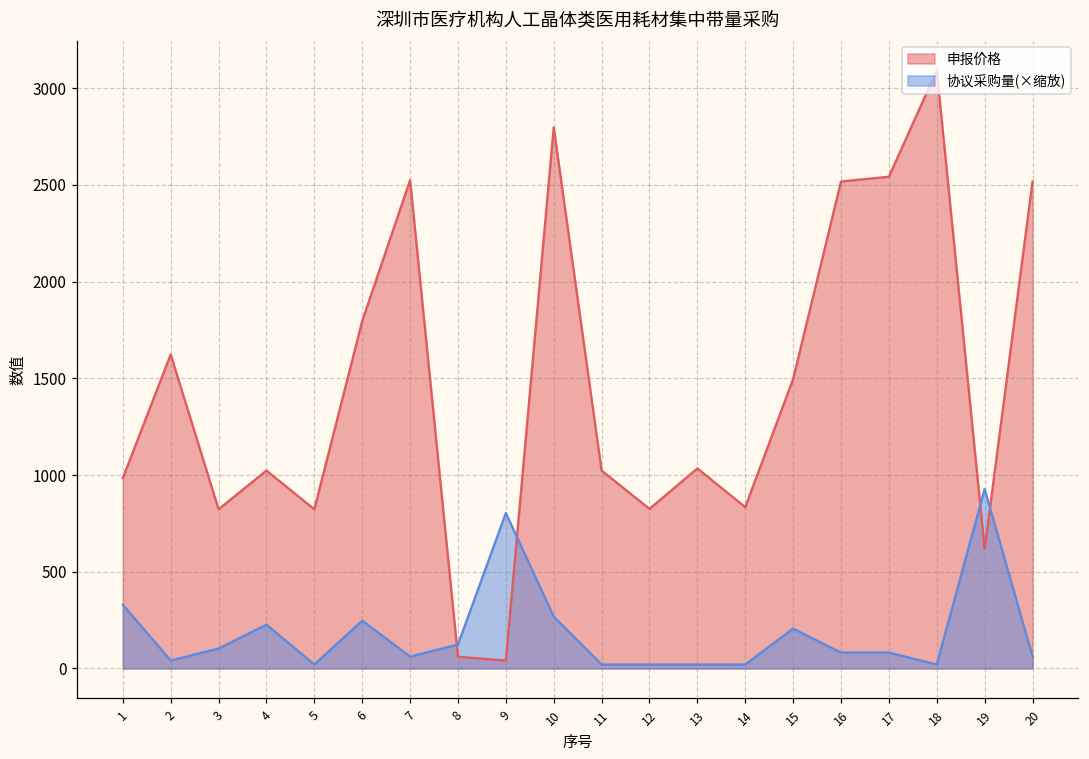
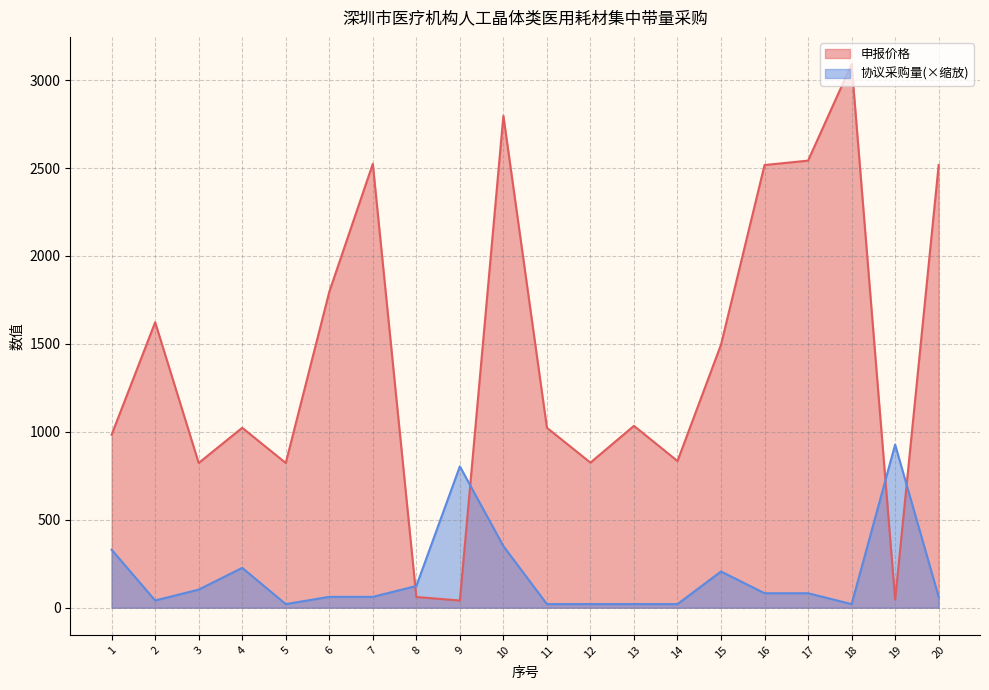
协议采购量(×缩放), 6: 250 -> 60
协议采购量(×缩放), 10: 270 -> 350
申报价格, 19: 620 -> 50
